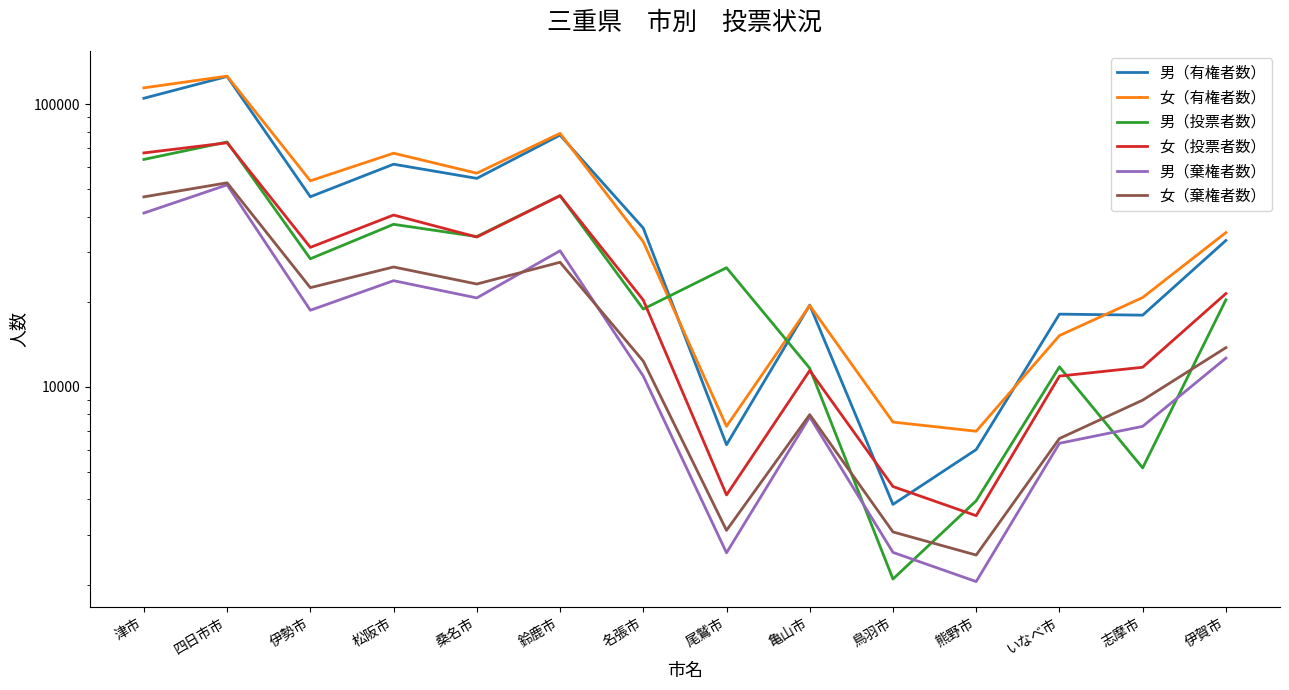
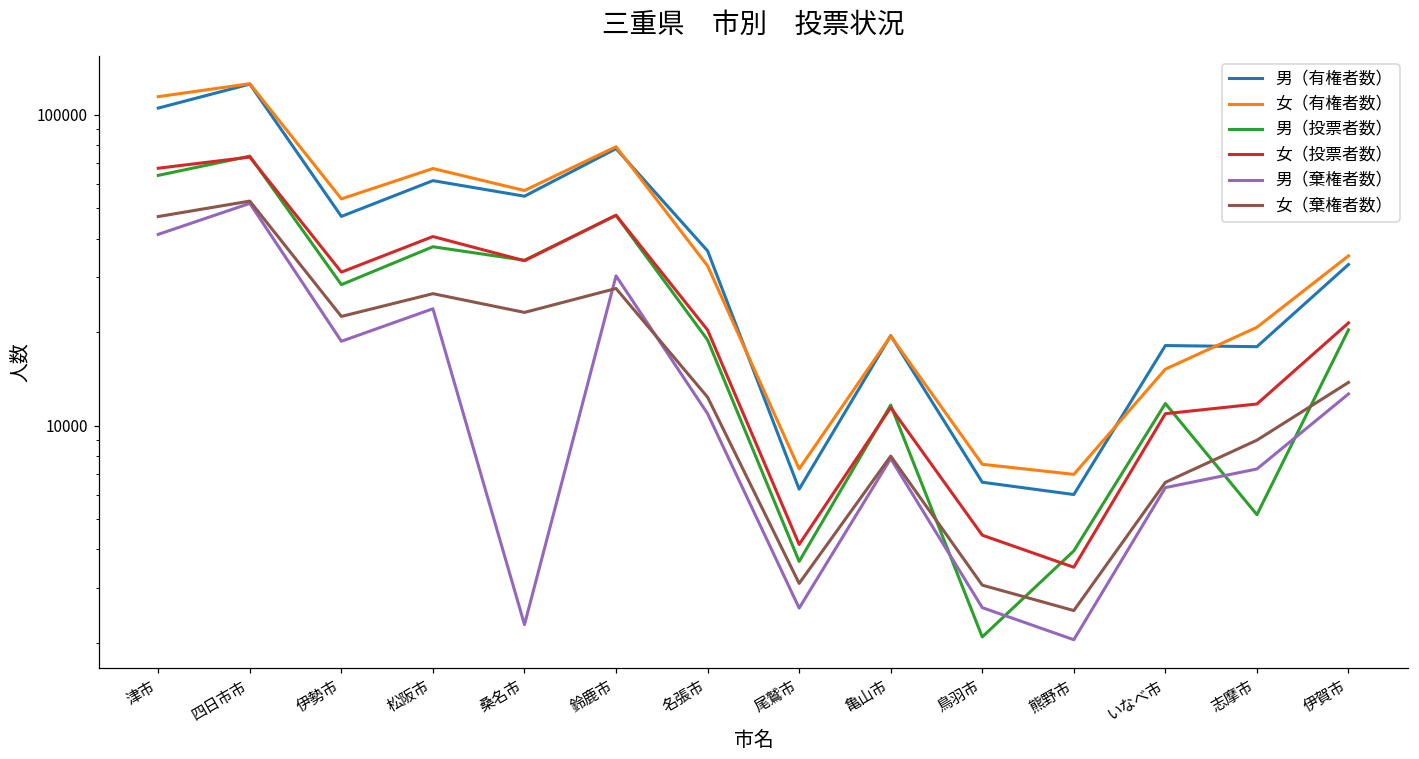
男（棄権者数）, 桑名市: 21000 -> 2300
男（投票者数）, 尾鷲市: 26000 -> 3700
男（有権者数）, 鳥羽市: 3800 -> 6600
